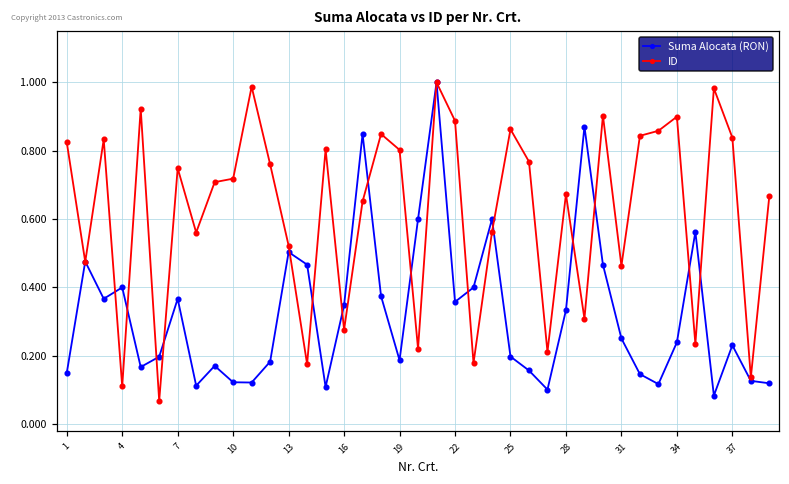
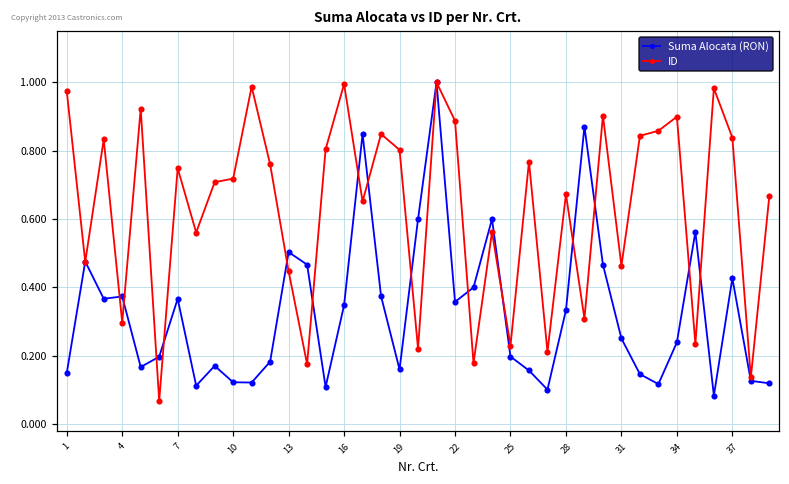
ID, 1: 0.83 -> 0.97
Suma Alocata (RON), 4: 0.40 -> 0.37
ID, 4: 0.11 -> 0.30
ID, 13: 0.52 -> 0.45
ID, 16: 0.28 -> 1.00
Suma Alocata (RON), 19: 0.19 -> 0.16
ID, 25: 0.86 -> 0.23
Suma Alocata (RON), 37: 0.23 -> 0.43
